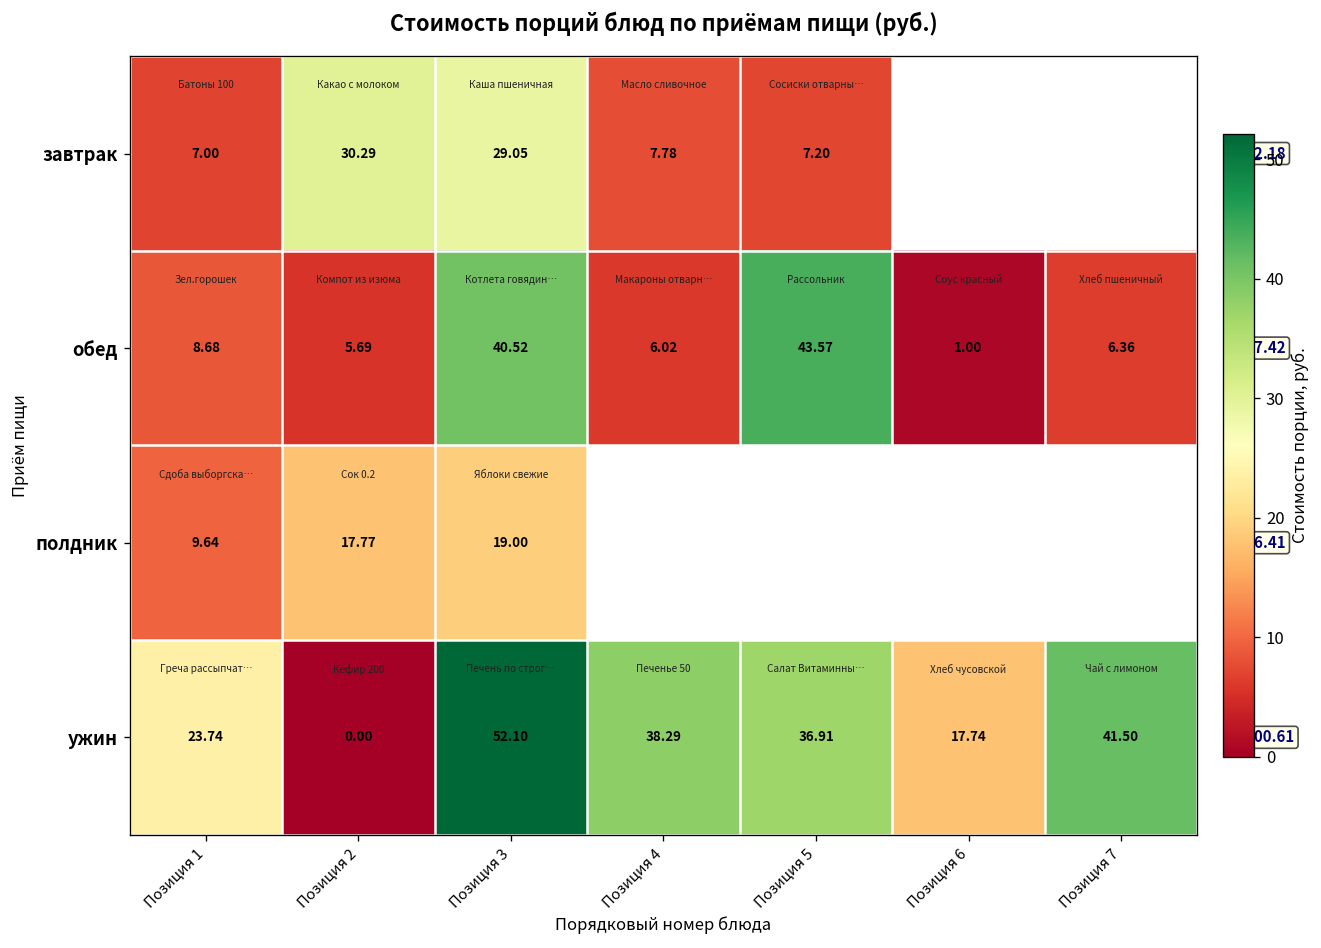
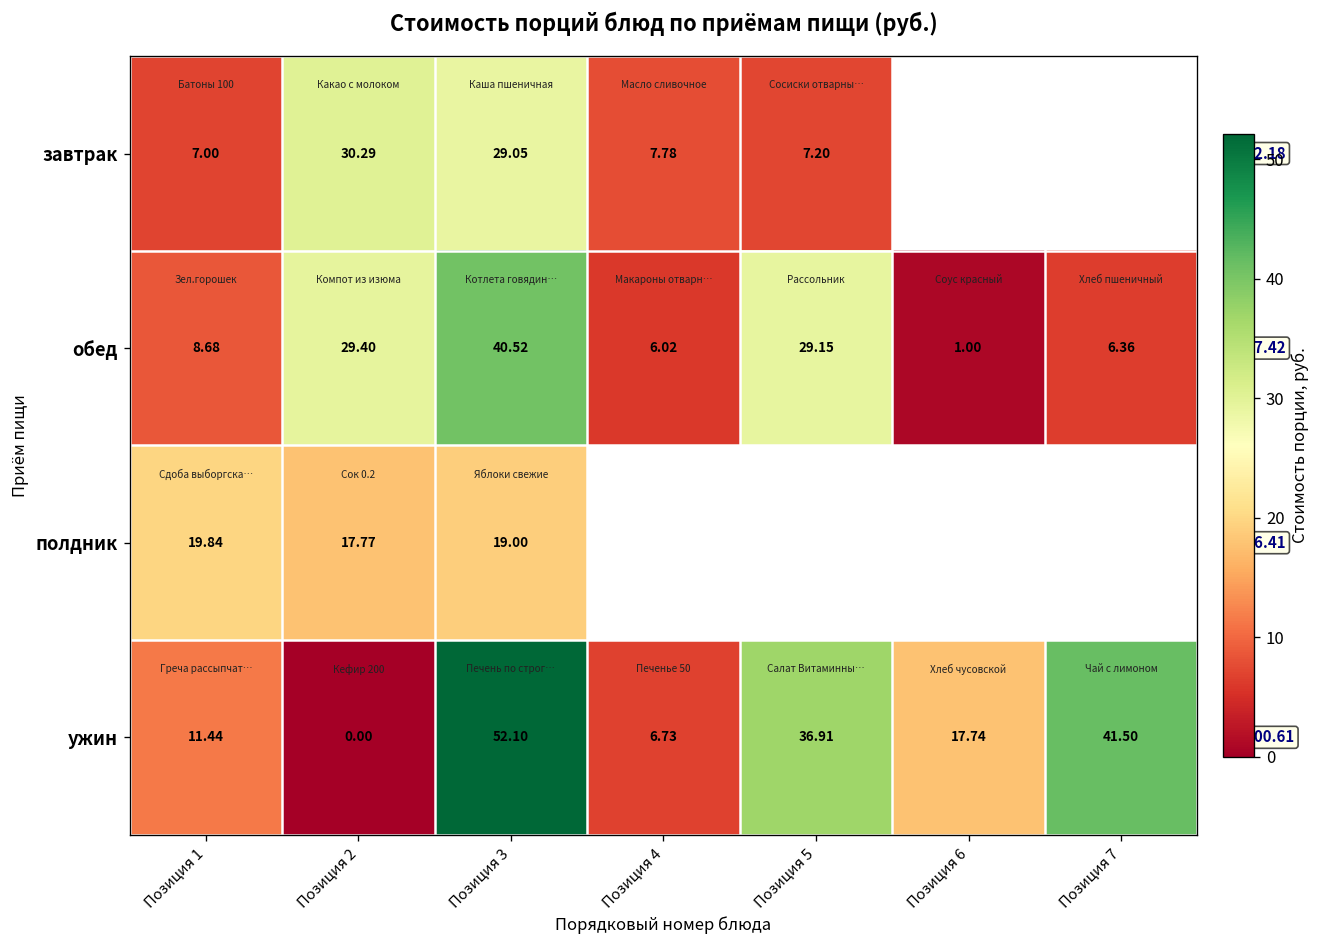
обед, Позиция 2: 5.69 -> 29.40
обед, Позиция 5: 43.57 -> 29.15
полдник, Позиция 1: 9.64 -> 19.84
ужин, Позиция 1: 23.74 -> 11.44
ужин, Позиция 4: 38.29 -> 6.73
